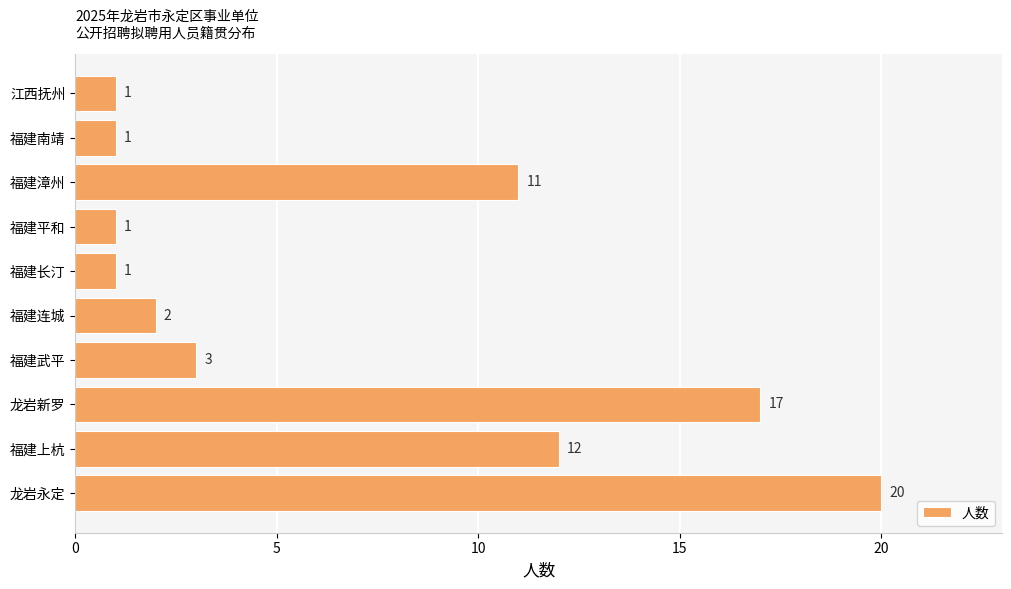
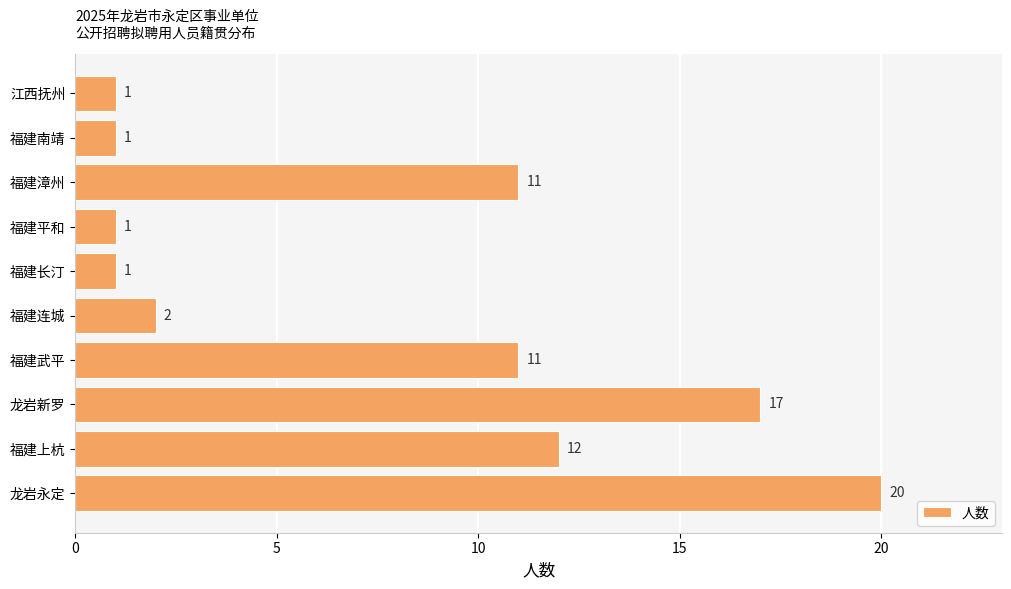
福建武平: 3 -> 11
